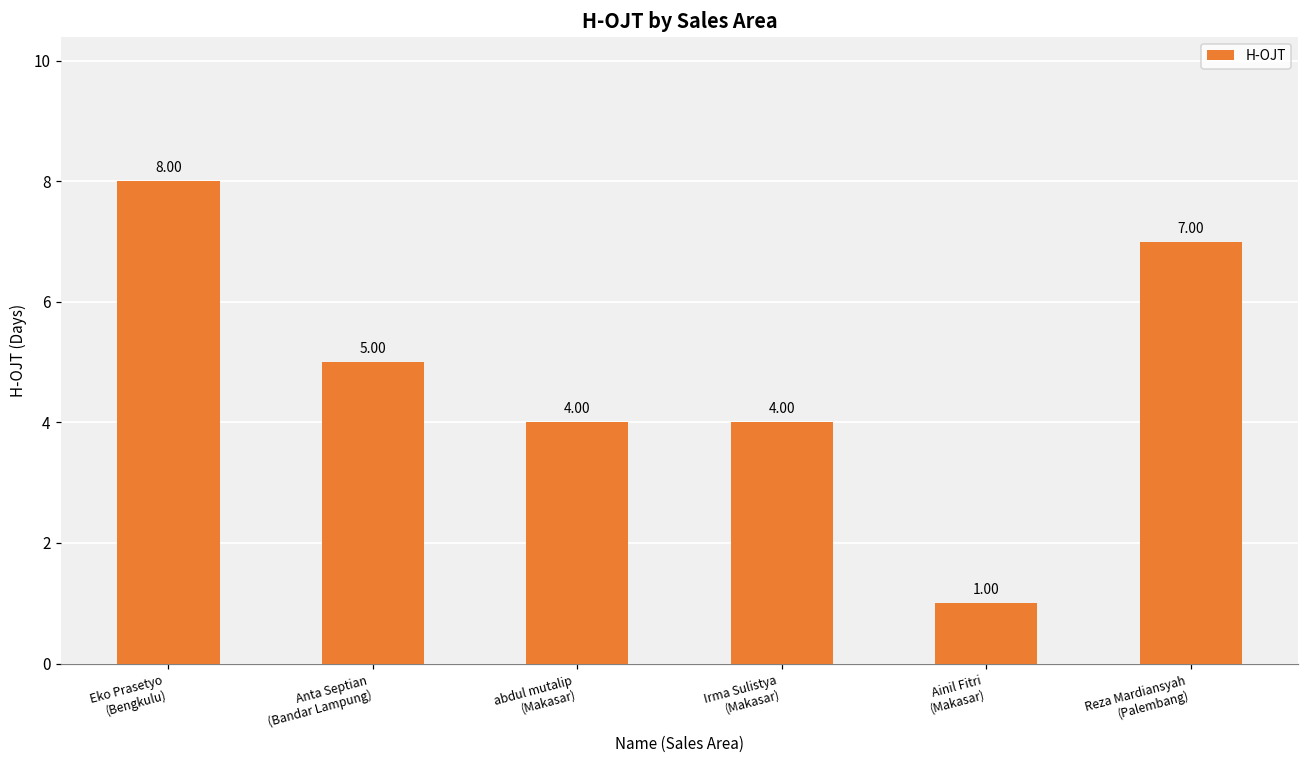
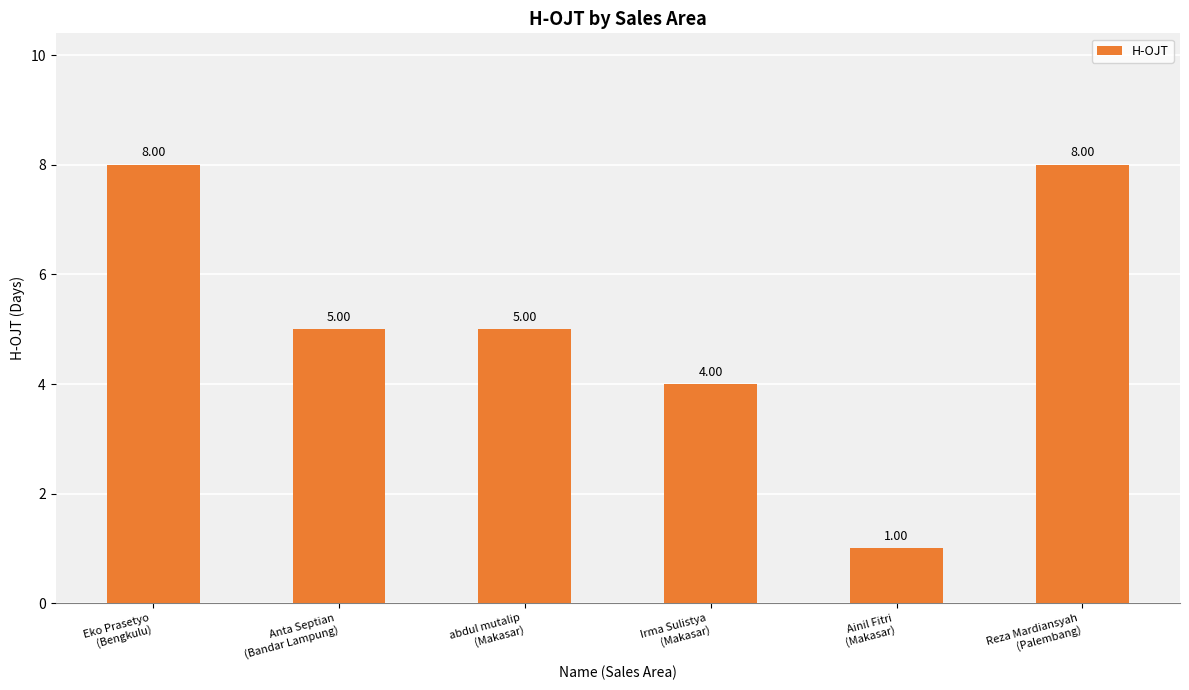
abdul mutalip (Makasar): 4.00 -> 5.00
Reza Mardiansyah (Palembang): 7.00 -> 8.00
